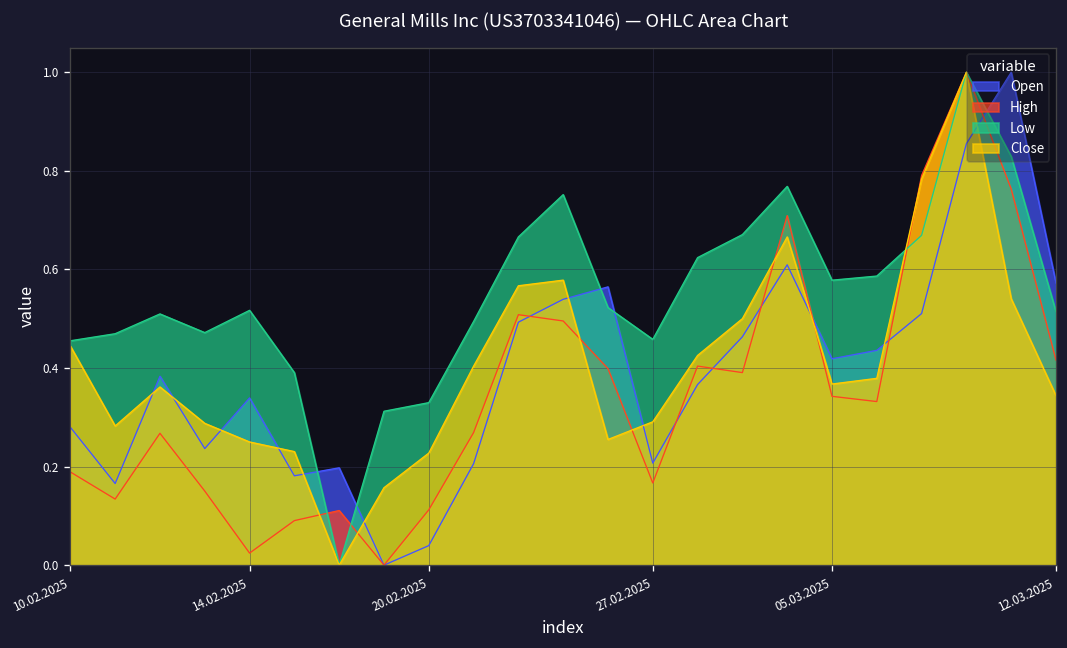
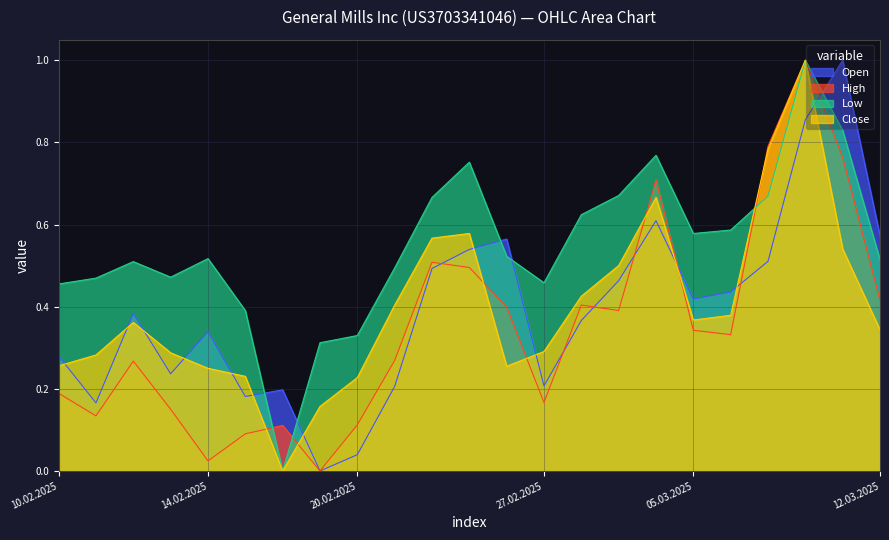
Close, 10.02.2025: 0.44 -> 0.26
